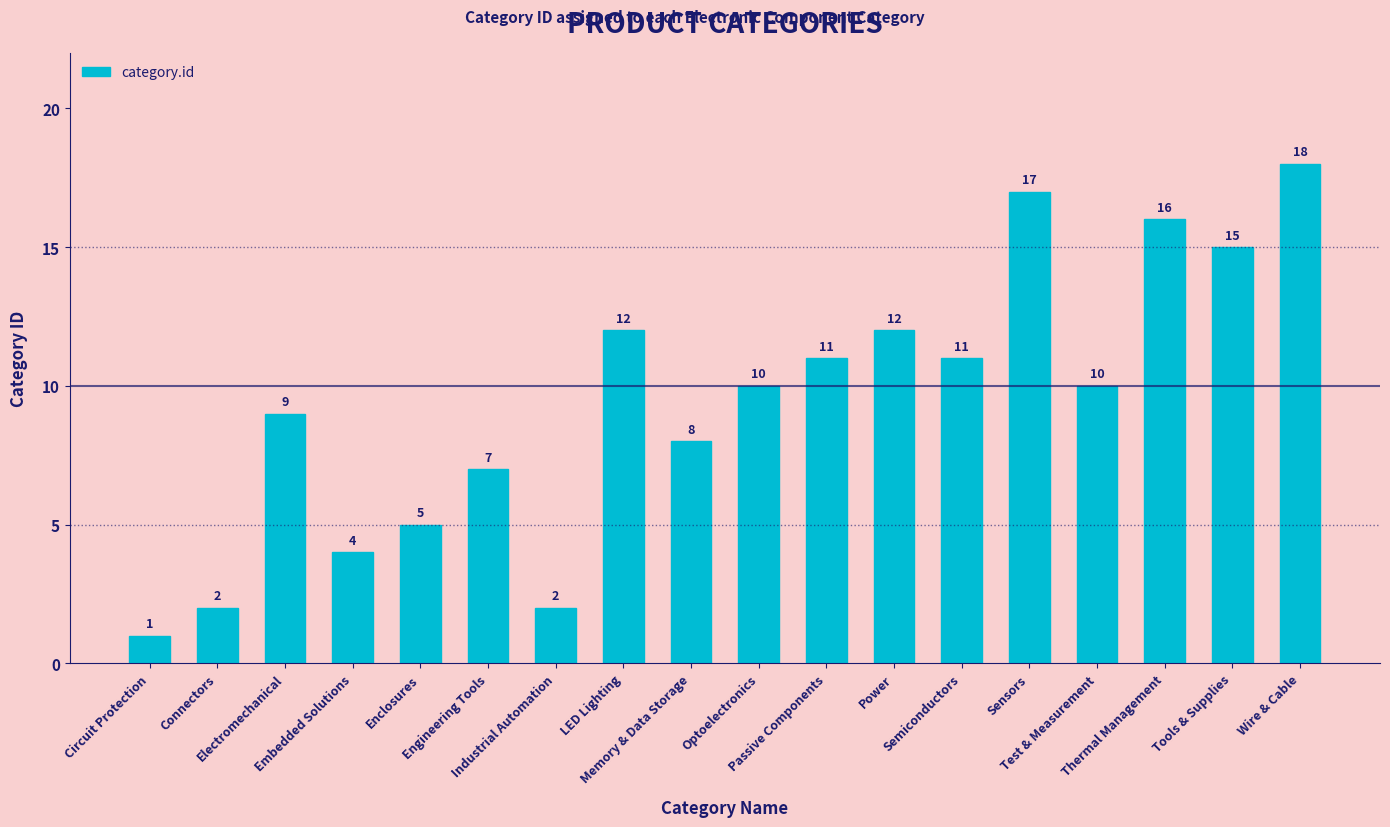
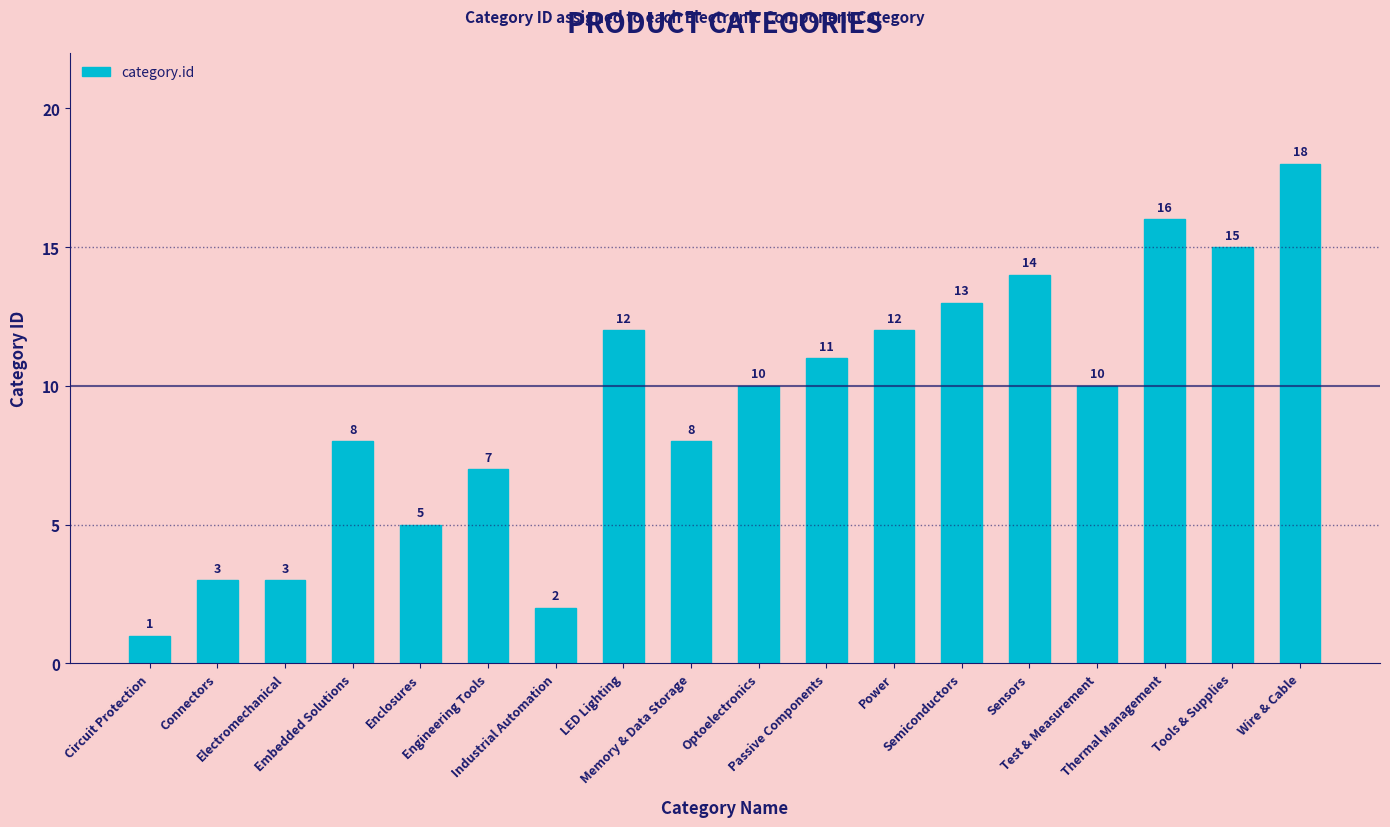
Connectors: 2 -> 3
Electromechanical: 9 -> 3
Embedded Solutions: 4 -> 8
Semiconductors: 11 -> 13
Sensors: 17 -> 14
